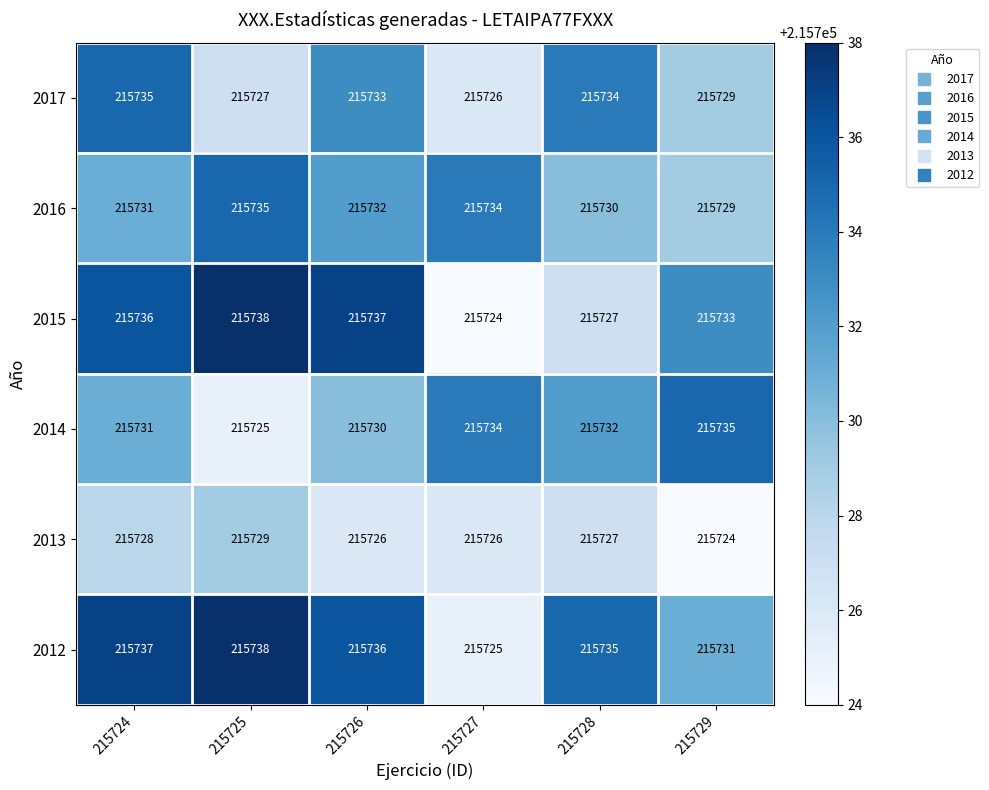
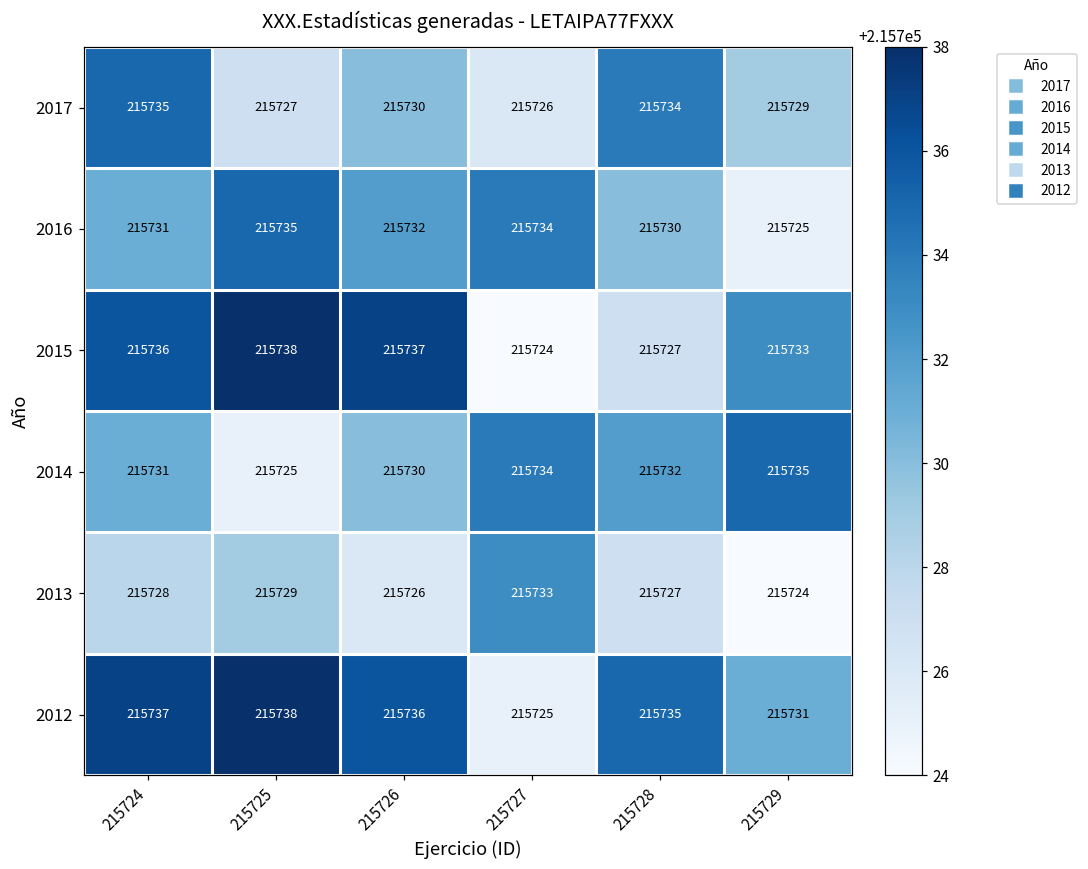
2017, 215726: 215733 -> 215730
2016, 215729: 215729 -> 215725
2013, 215727: 215726 -> 215733
